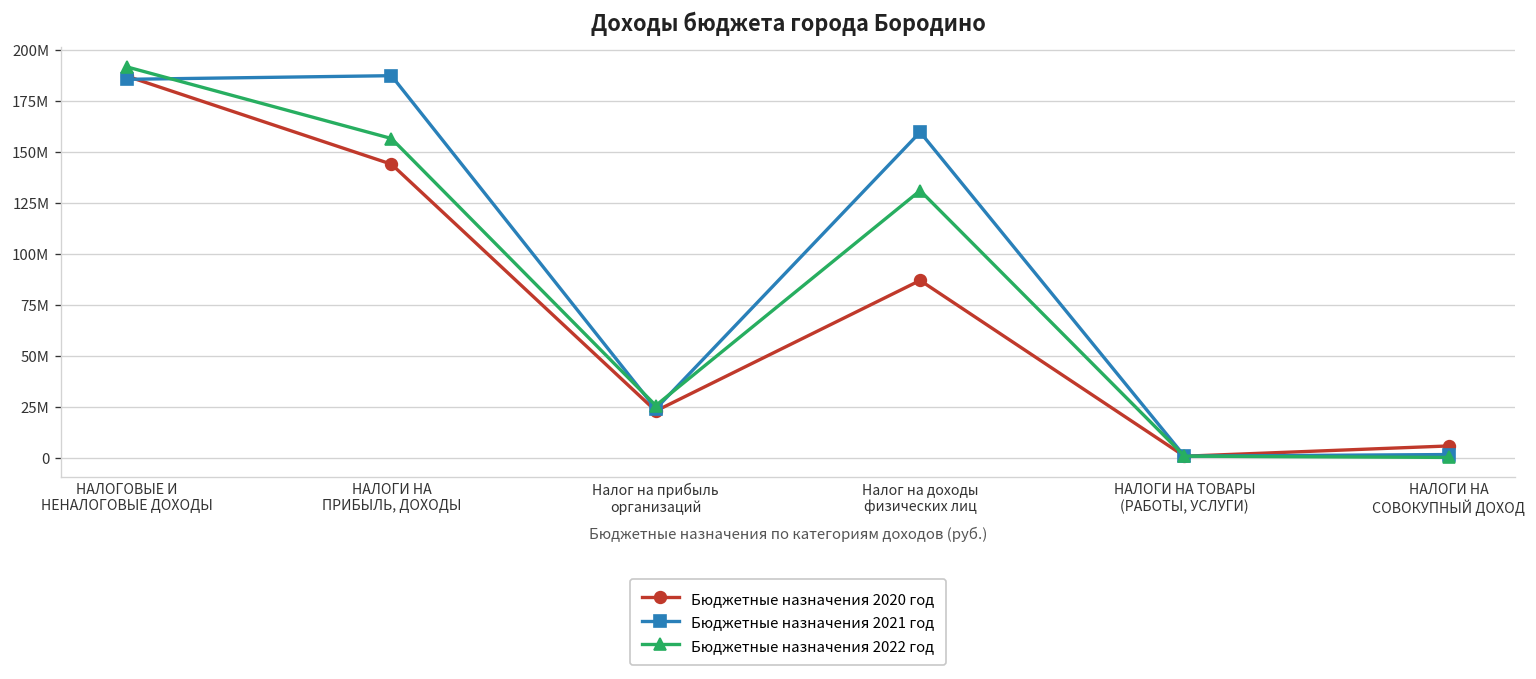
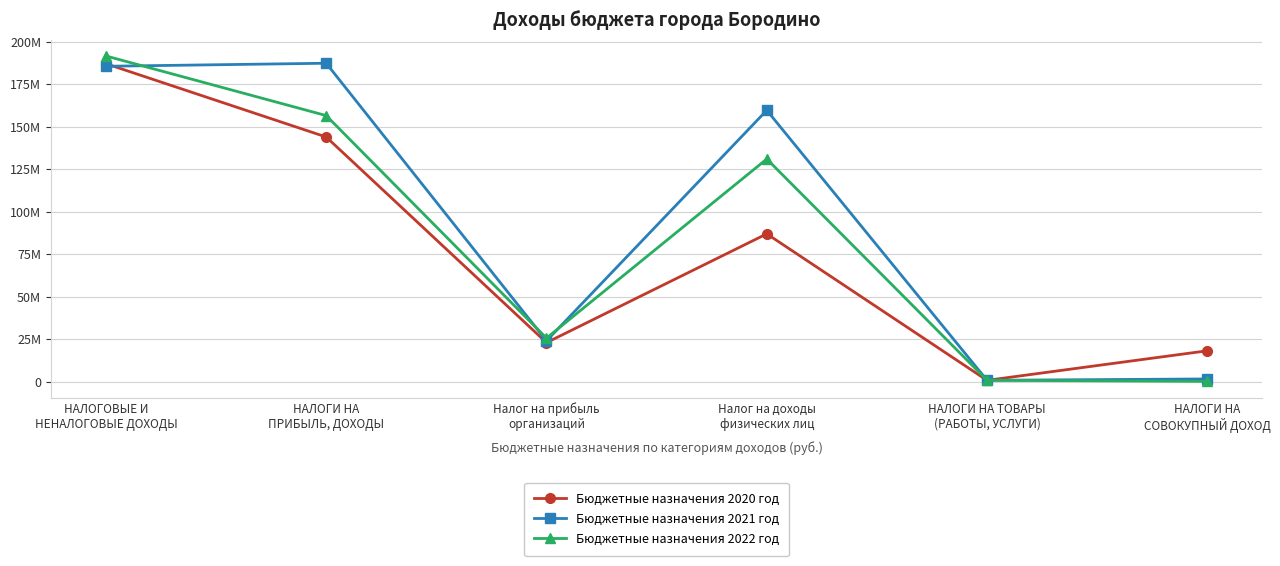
Бюджетные назначения 2020 год, НАЛОГИ НА СОВОКУПНЫЙ ДОХОД: 6М -> 18М
